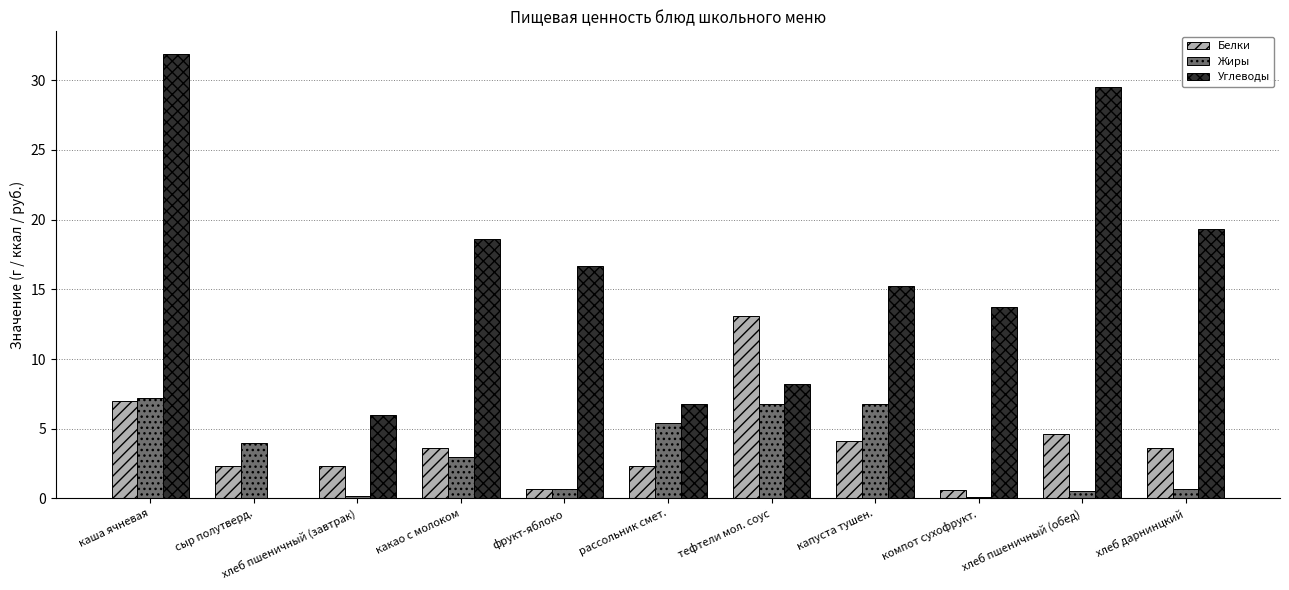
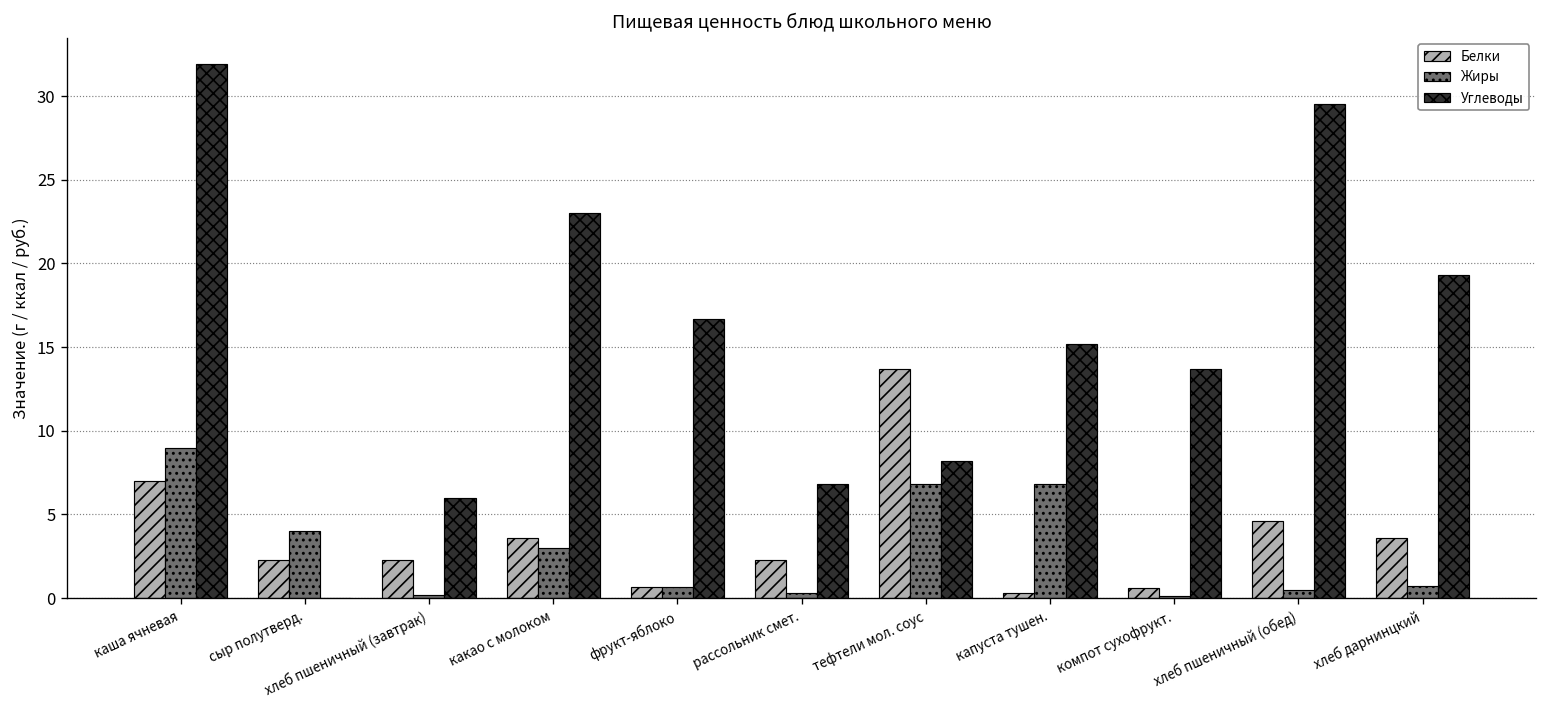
Жиры, каша ячневая: 7.2 -> 9.0
Углеводы, какао с молоком: 18.6 -> 23.0
Жиры, рассольник смет.: 5.4 -> 0.3
Белки, тефтели мол. соус: 13.1 -> 13.7
Белки, капуста тушен.: 4.1 -> 0.3
